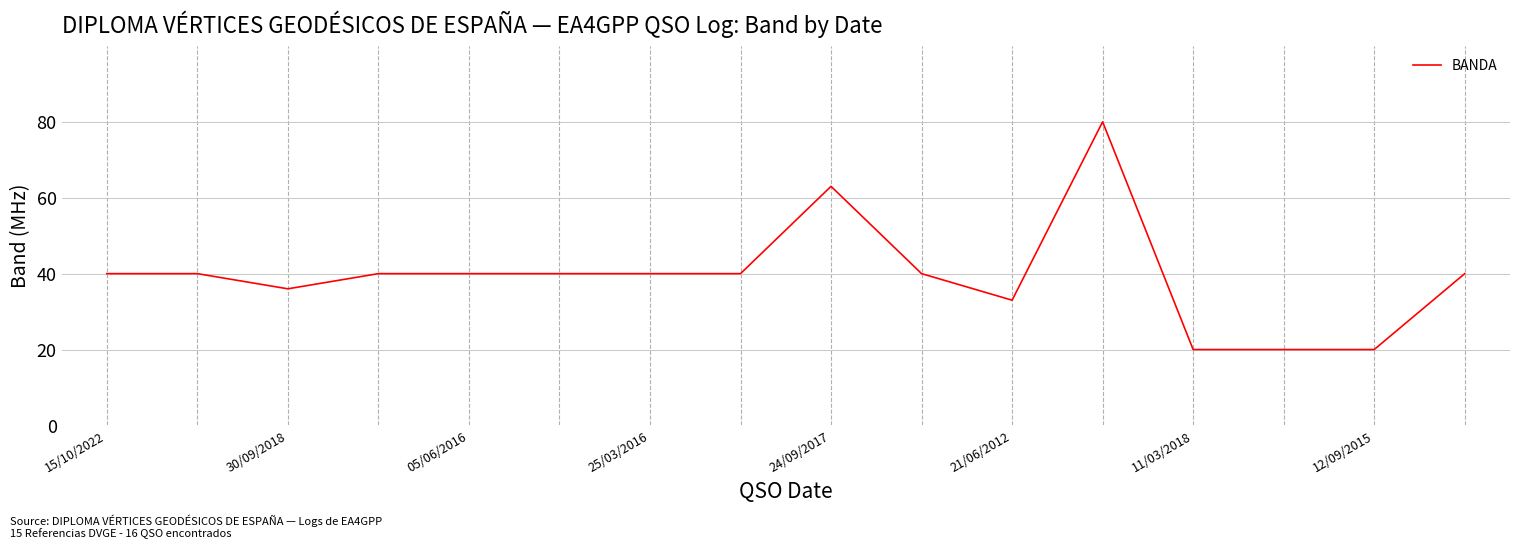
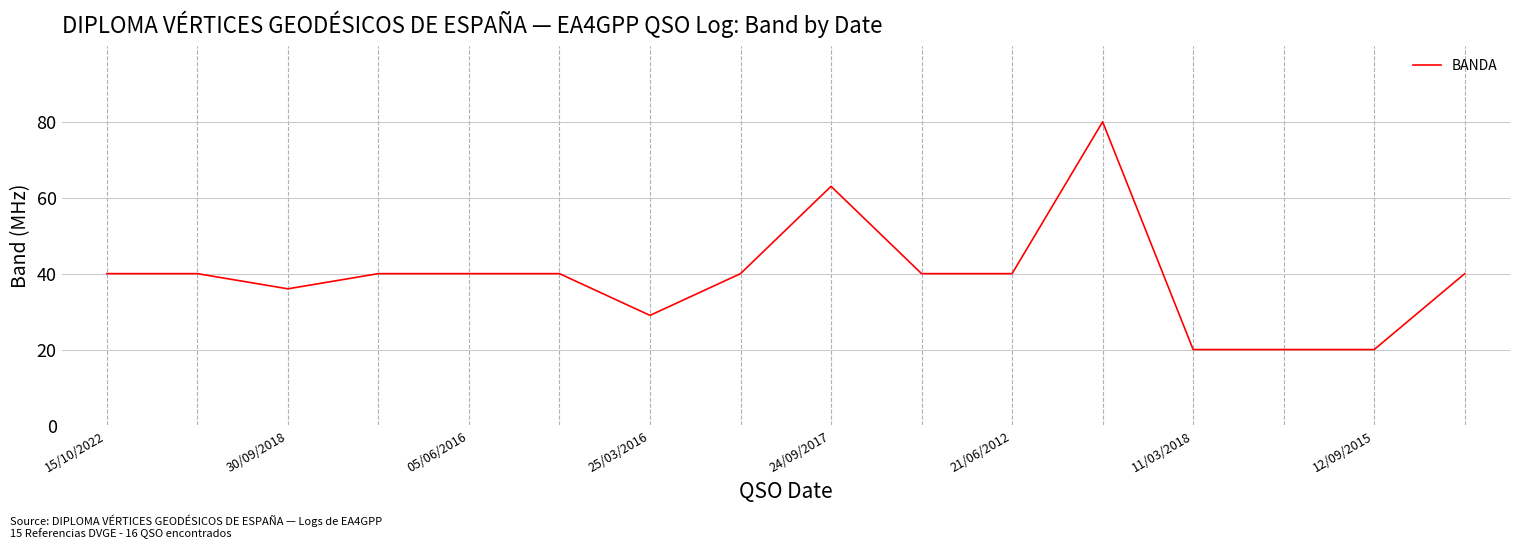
25/03/2016: 40 -> 29
21/06/2012: 33 -> 40
